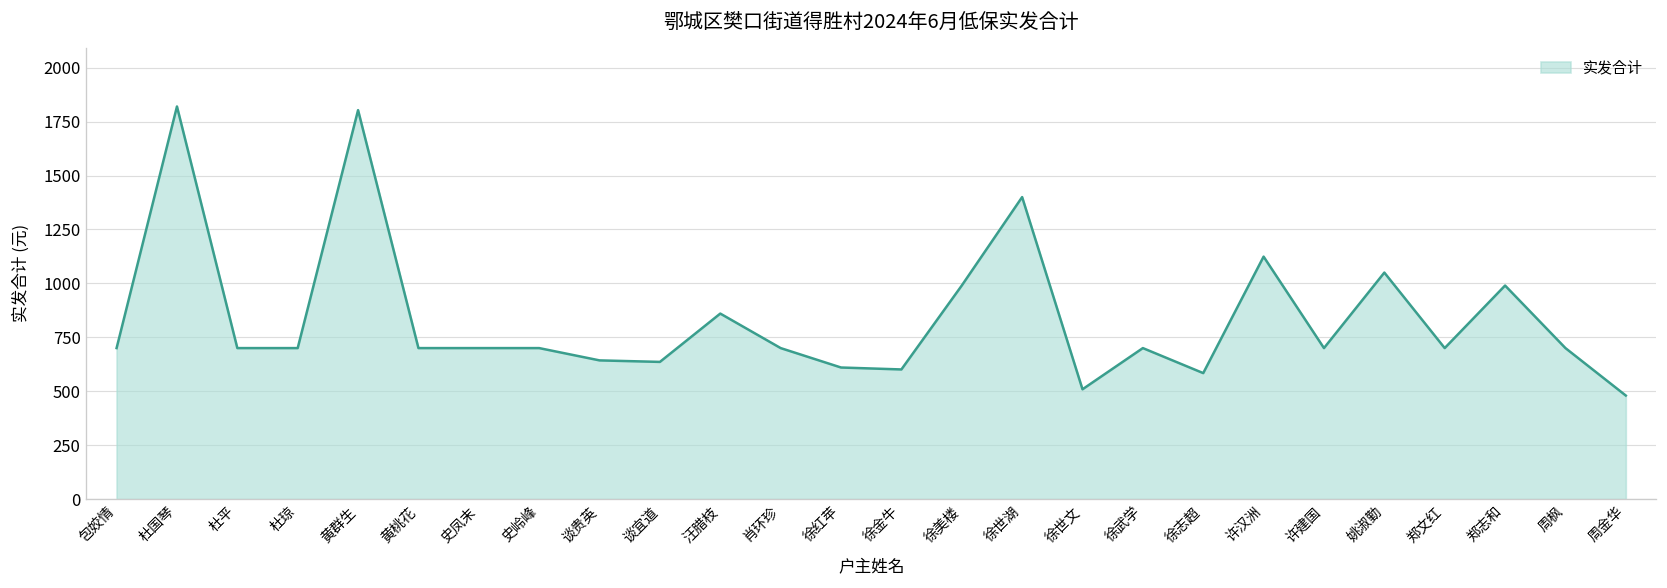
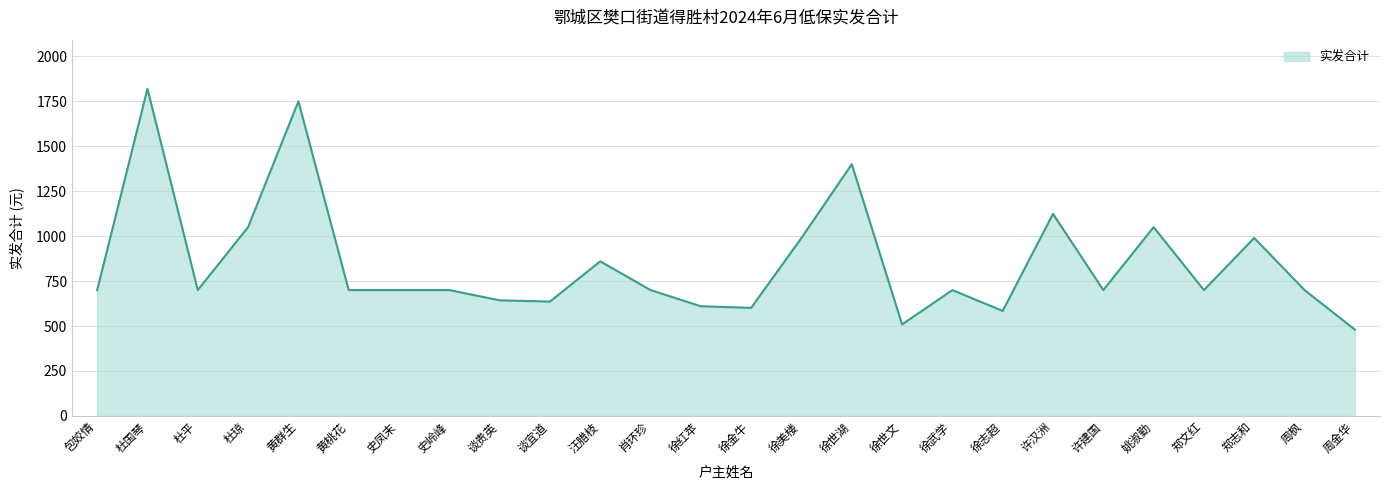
杜琼: 700 -> 1050
黄群生: 1800 -> 1750
